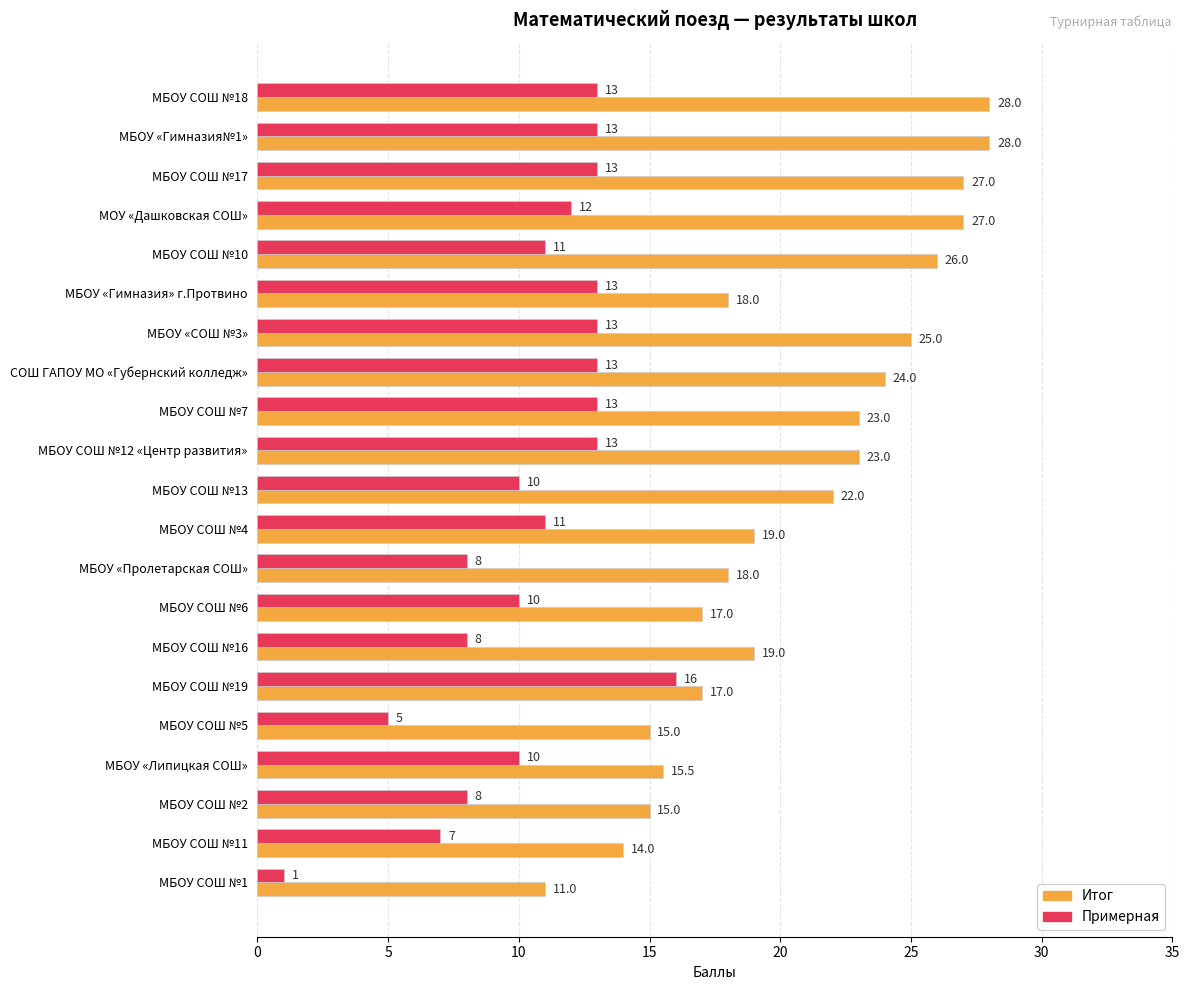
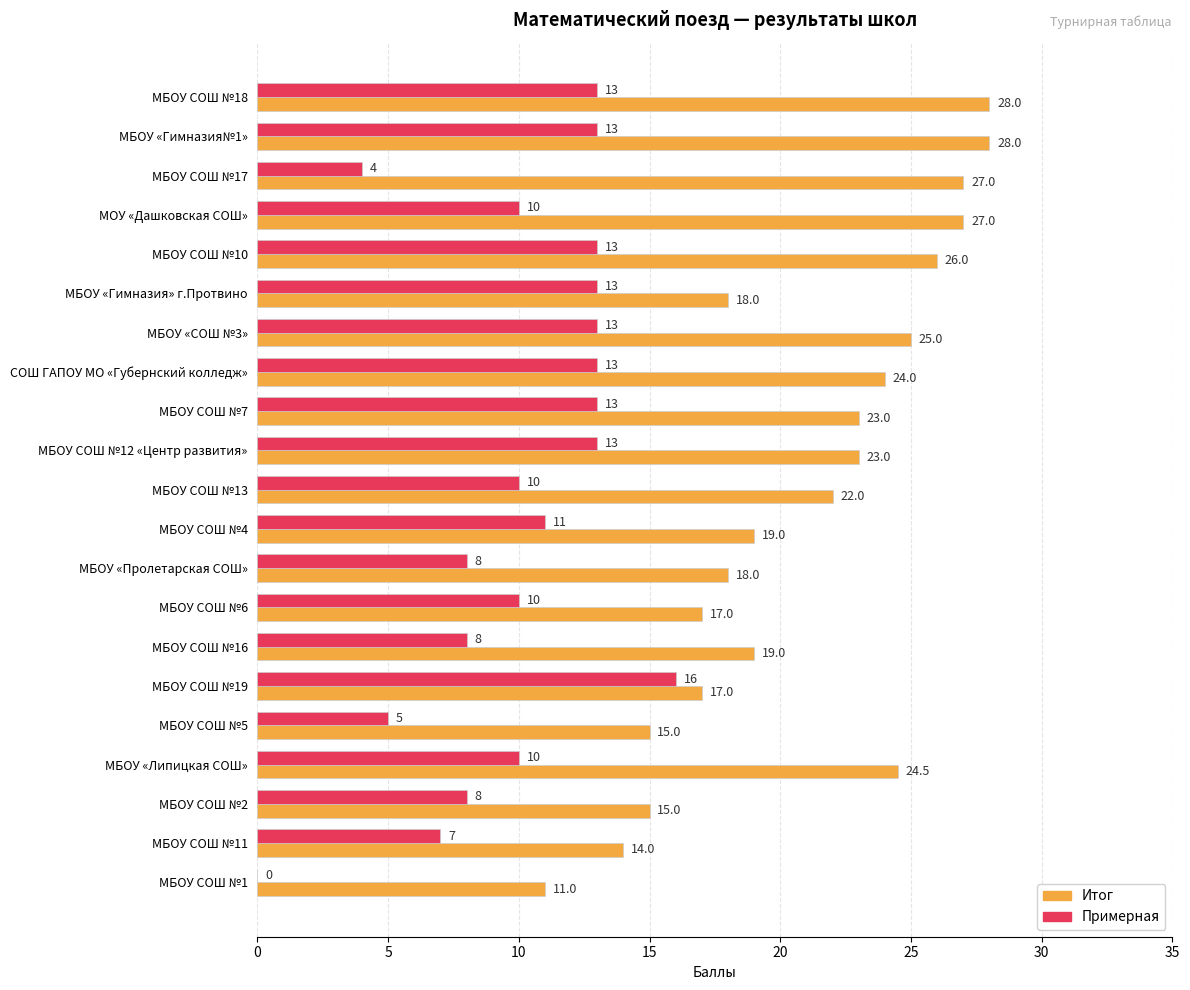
Примерная, МБОУ СОШ №17: 13 -> 4
Примерная, МОУ «Дашковская СОШ»: 12 -> 10
Примерная, МБОУ СОШ №10: 11 -> 13
Итог, МБОУ «Липицкая СОШ»: 15.5 -> 24.5
Примерная, МБОУ СОШ №1: 1 -> 0
